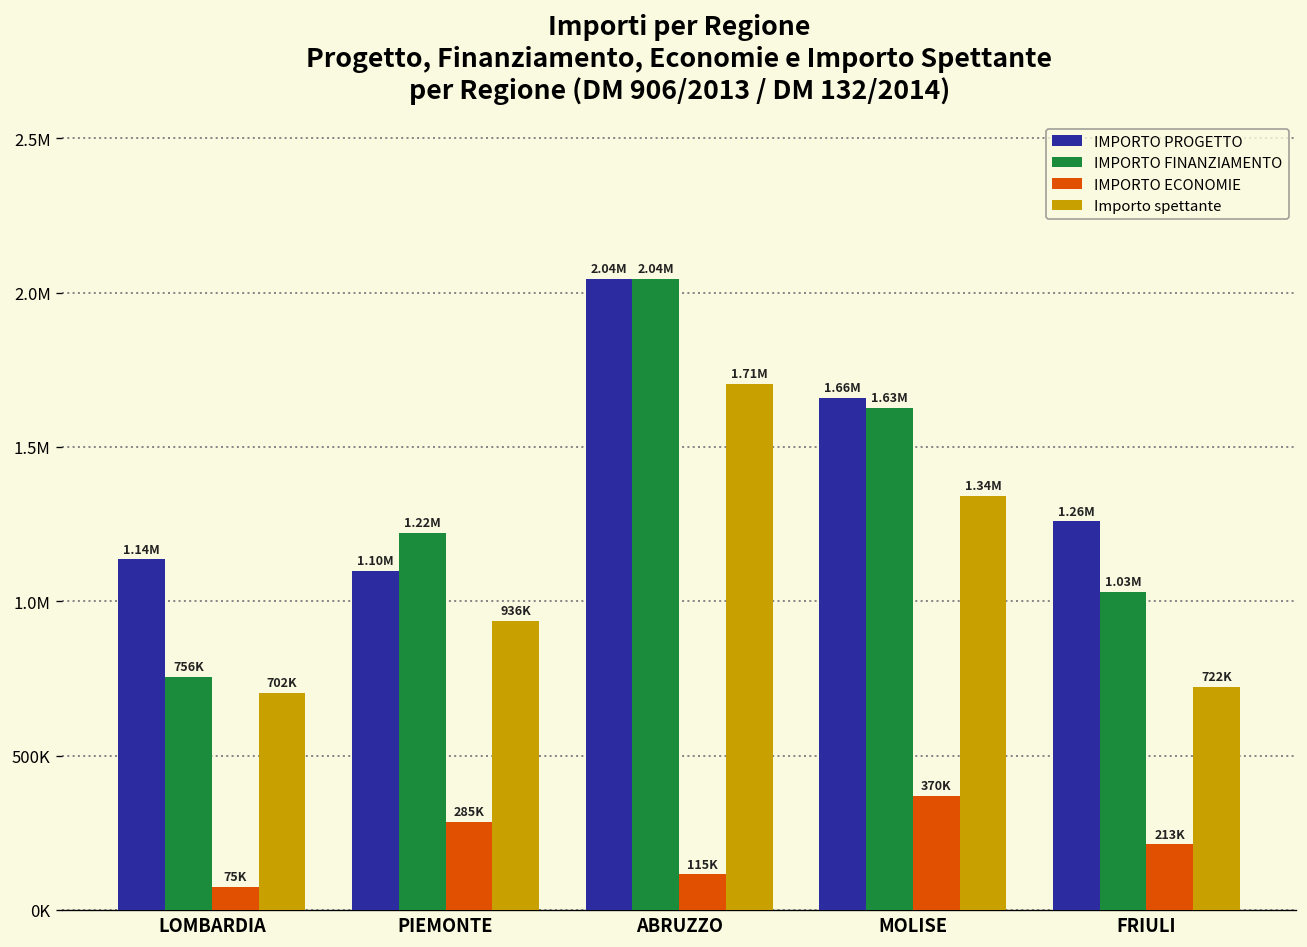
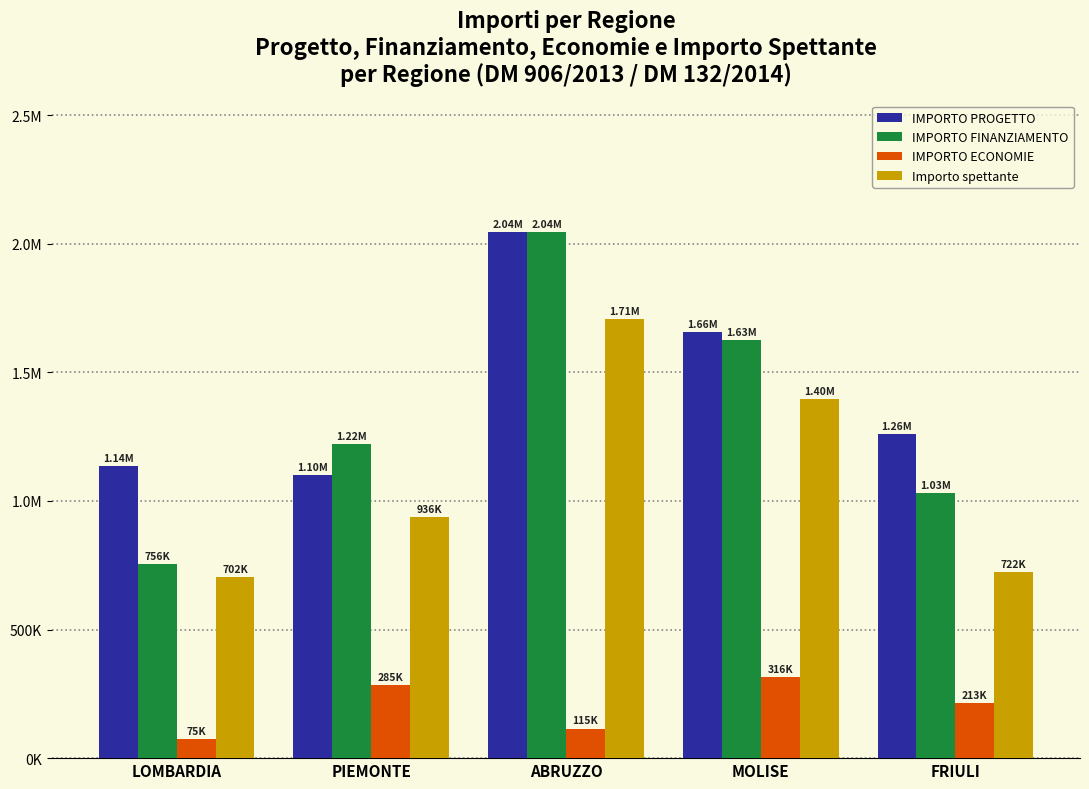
IMPORTO ECONOMIE, MOLISE: 370K -> 316K
Importo spettante, MOLISE: 1.34M -> 1.40M
